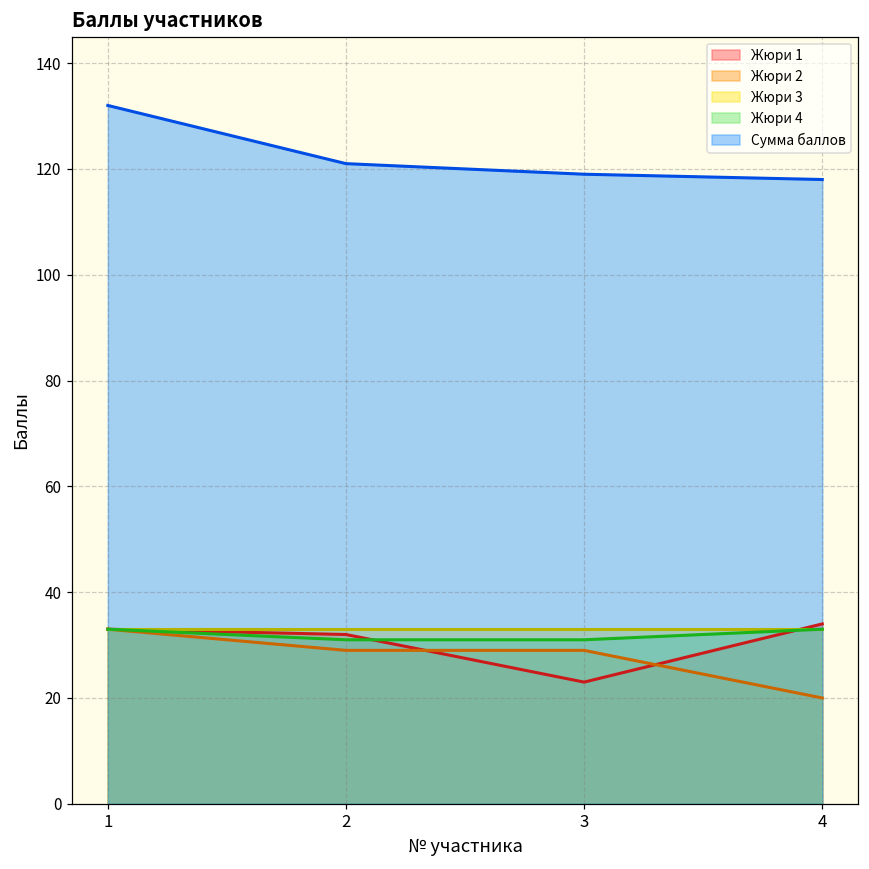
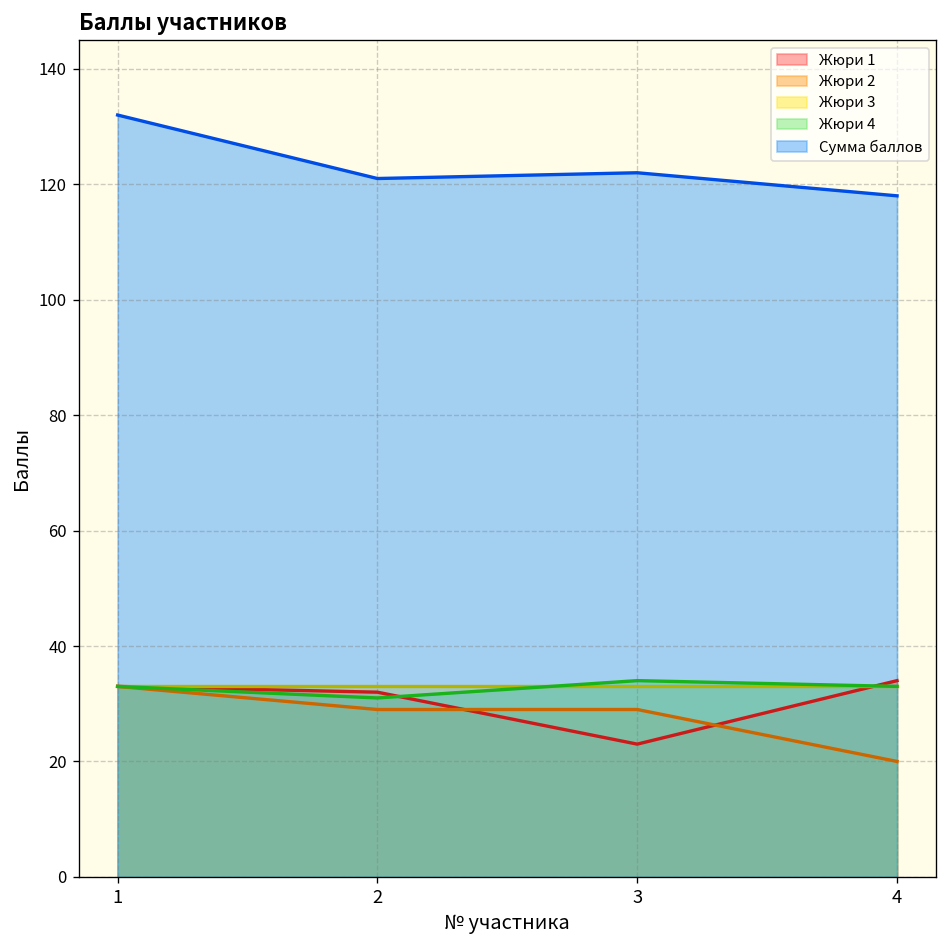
Жюри 4, 3: 31 -> 34
Сумма баллов, 3: 119 -> 122
